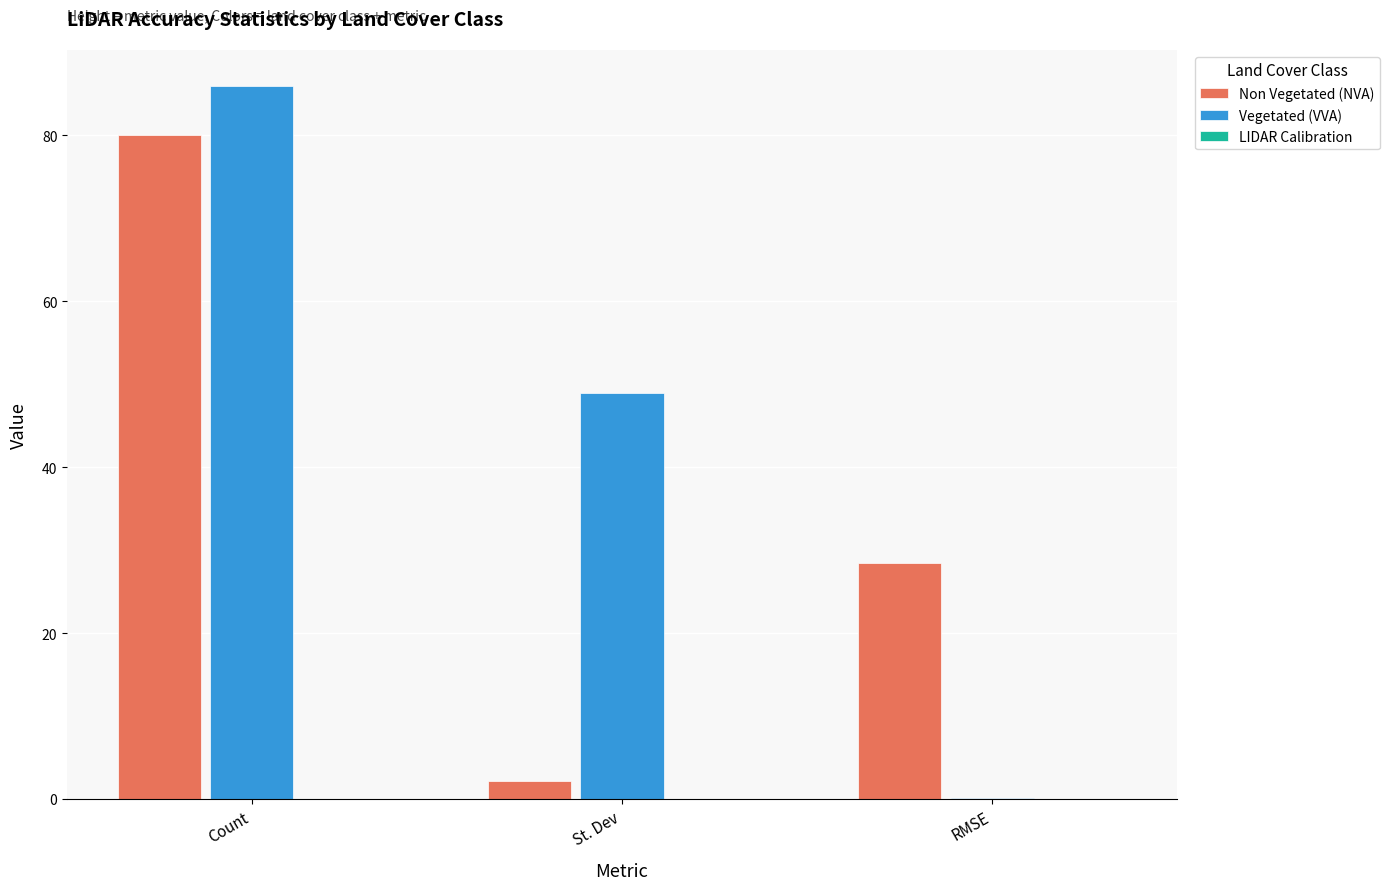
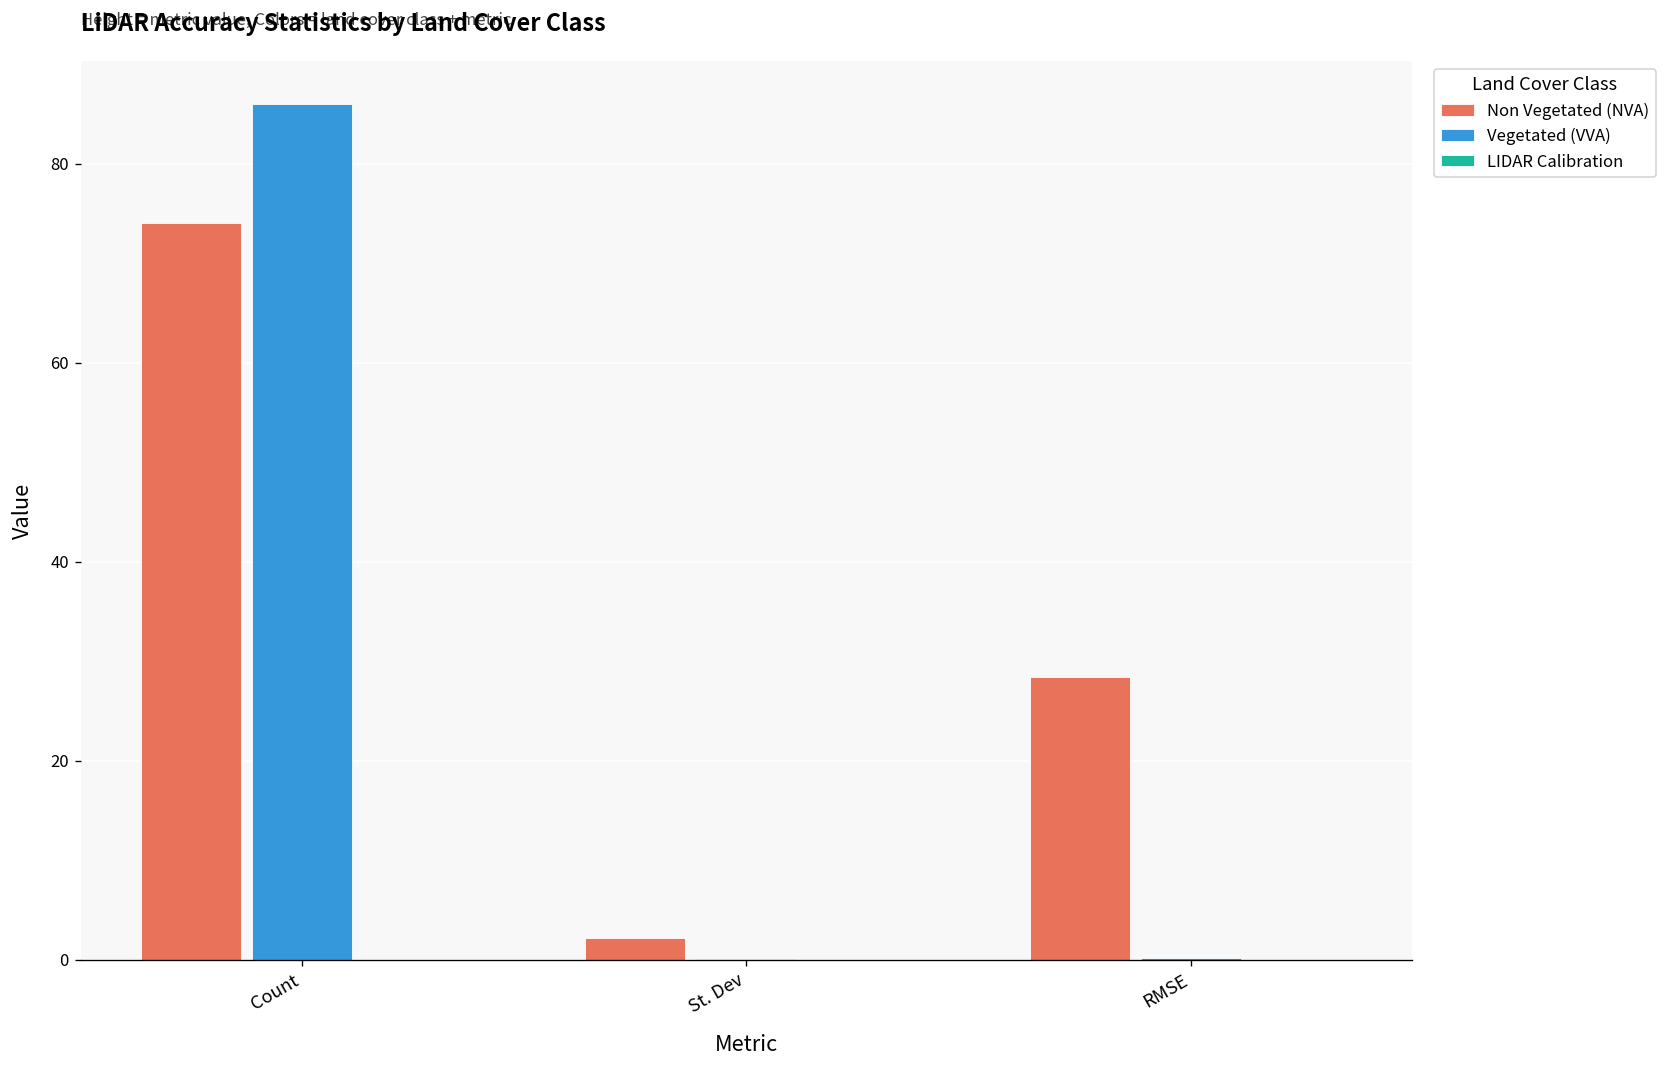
Non Vegetated (NVA), Count: 80 -> 74
Vegetated (VVA), St. Dev: 49 -> 0
